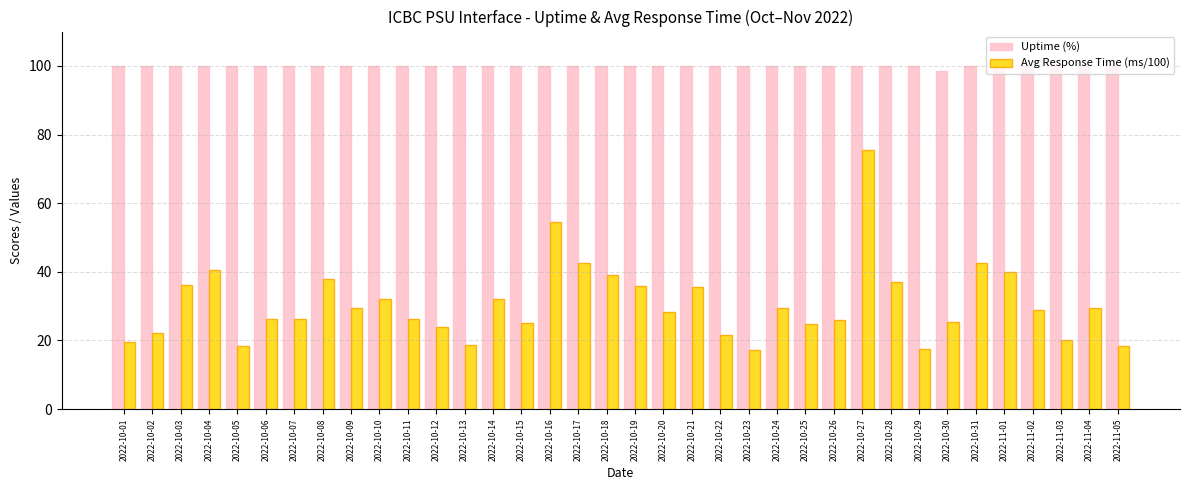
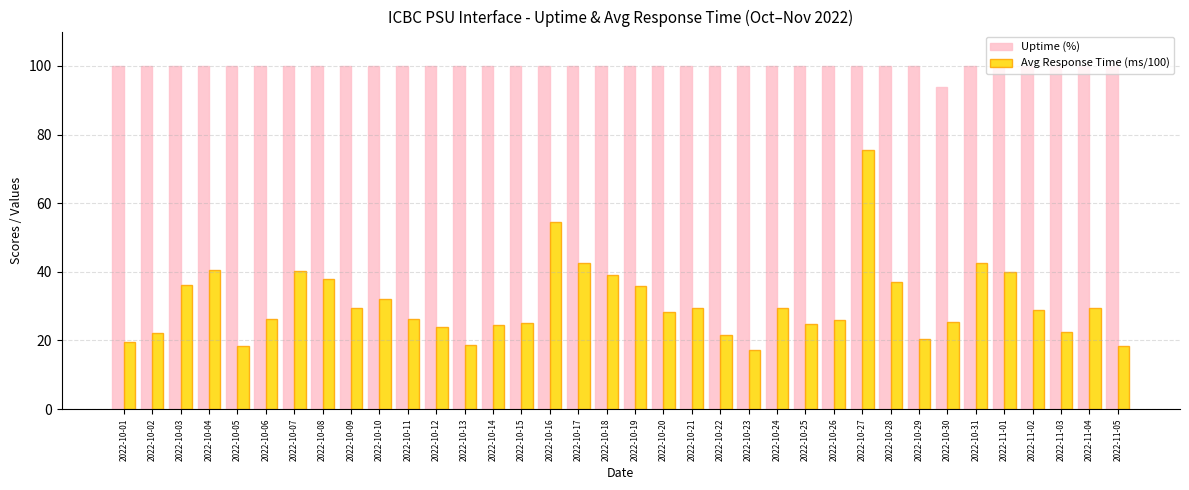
Avg Response Time (ms/100), 2022-10-07: 26 -> 40
Avg Response Time (ms/100), 2022-10-14: 32 -> 25
Avg Response Time (ms/100), 2022-10-21: 36 -> 29
Avg Response Time (ms/100), 2022-10-29: 18 -> 20
Uptime (%), 2022-10-30: 98 -> 94
Avg Response Time (ms/100), 2022-11-03: 20 -> 23
